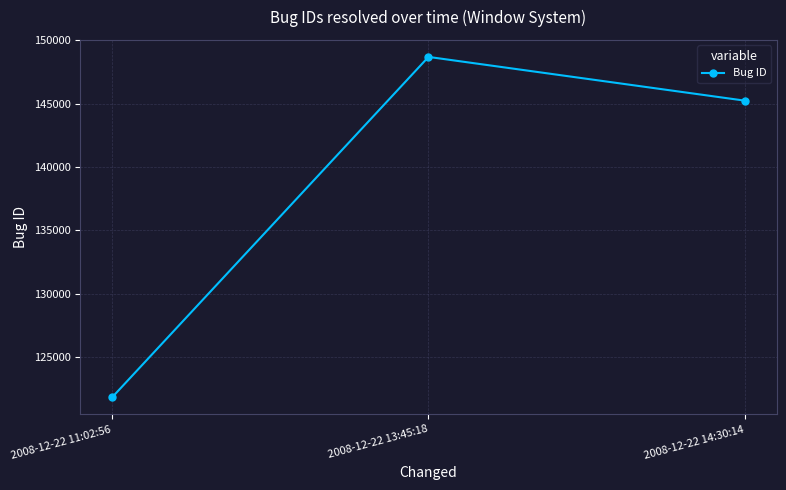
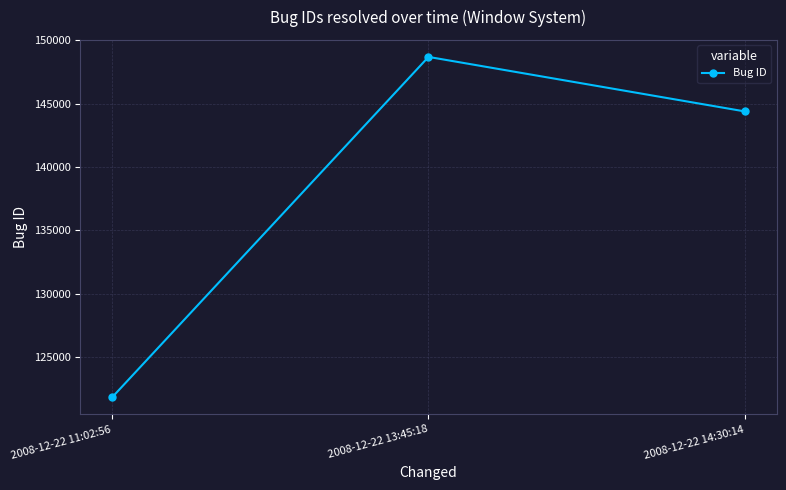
2008-12-22 14:30:14: 145200 -> 144400
